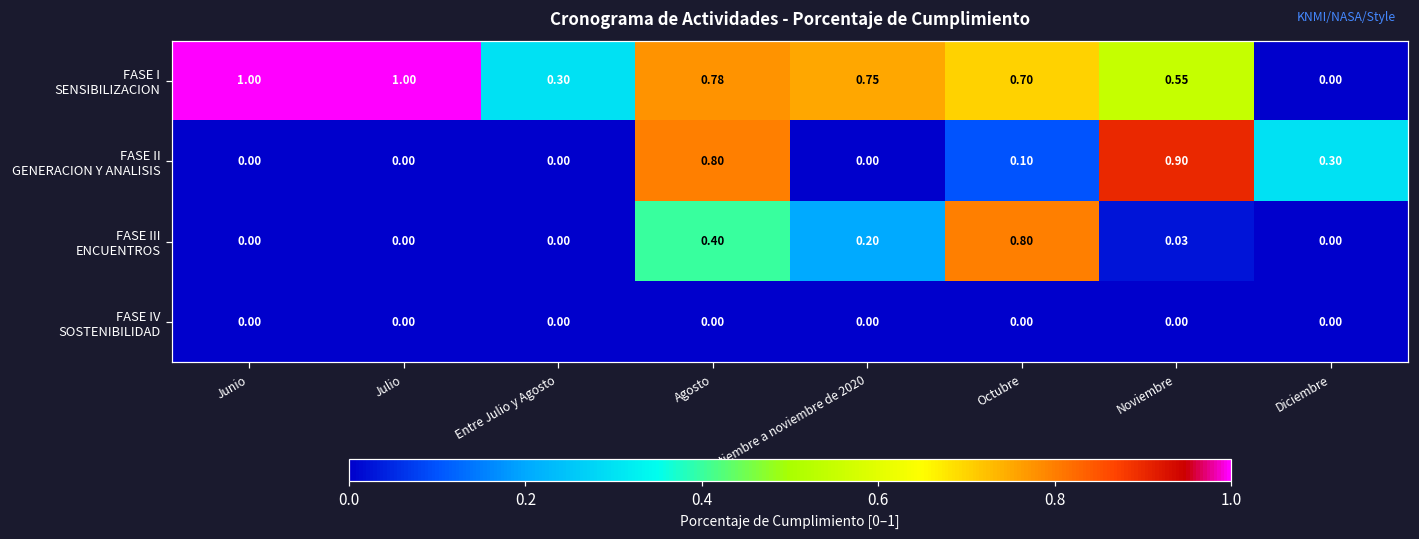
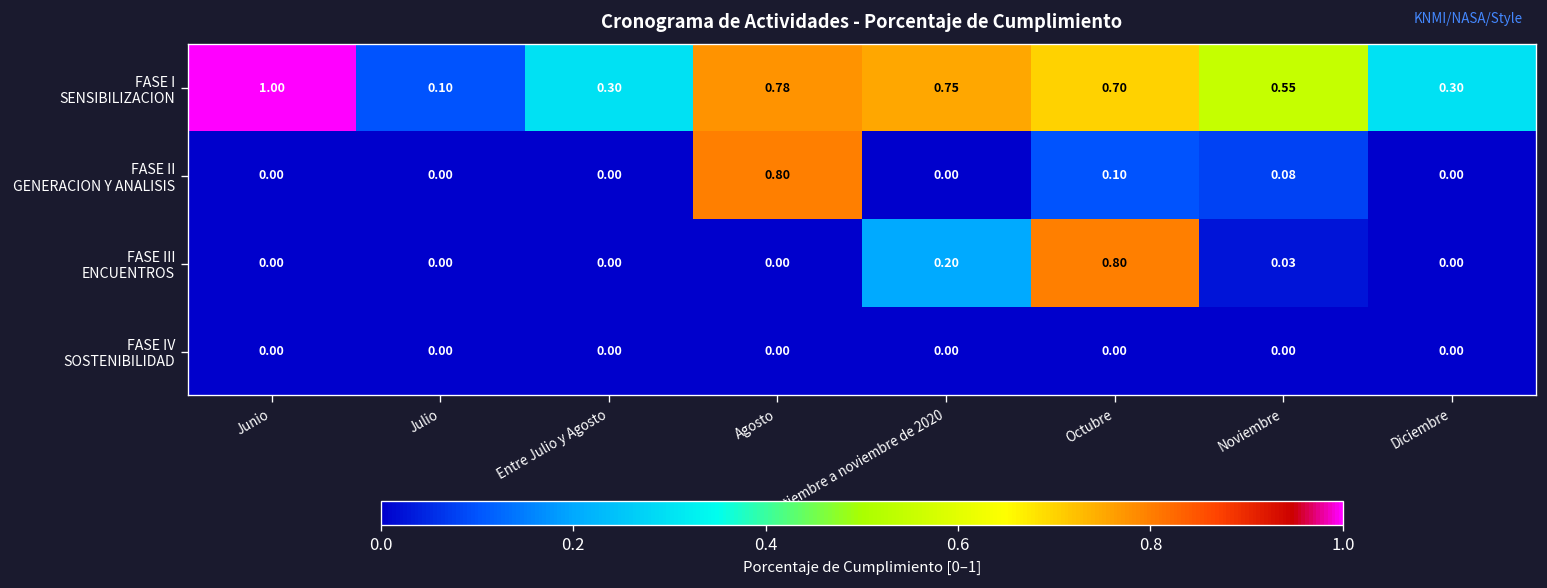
FASE I SENSIBILIZACION, Julio: 1.00 -> 0.10
FASE I SENSIBILIZACION, Diciembre: 0.00 -> 0.30
FASE II GENERACION Y ANALISIS, Noviembre: 0.90 -> 0.08
FASE II GENERACION Y ANALISIS, Diciembre: 0.30 -> 0.00
FASE III ENCUENTROS, Agosto: 0.40 -> 0.00
